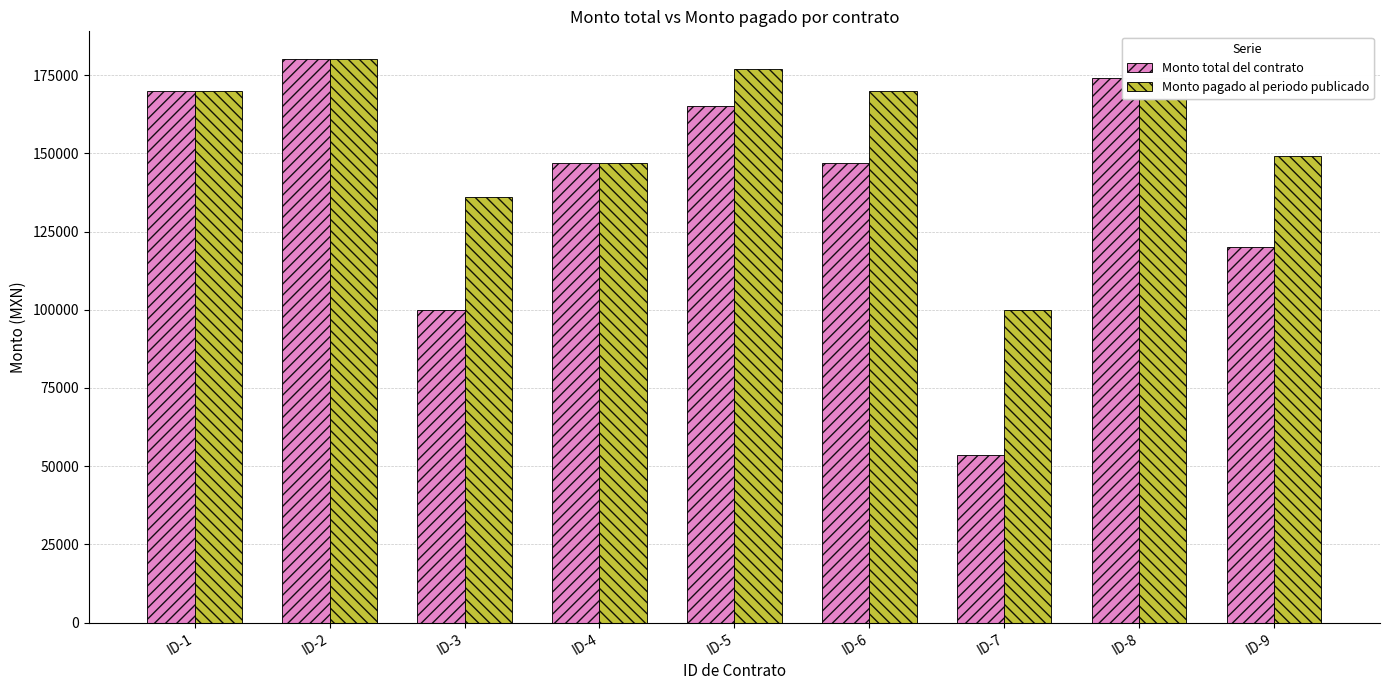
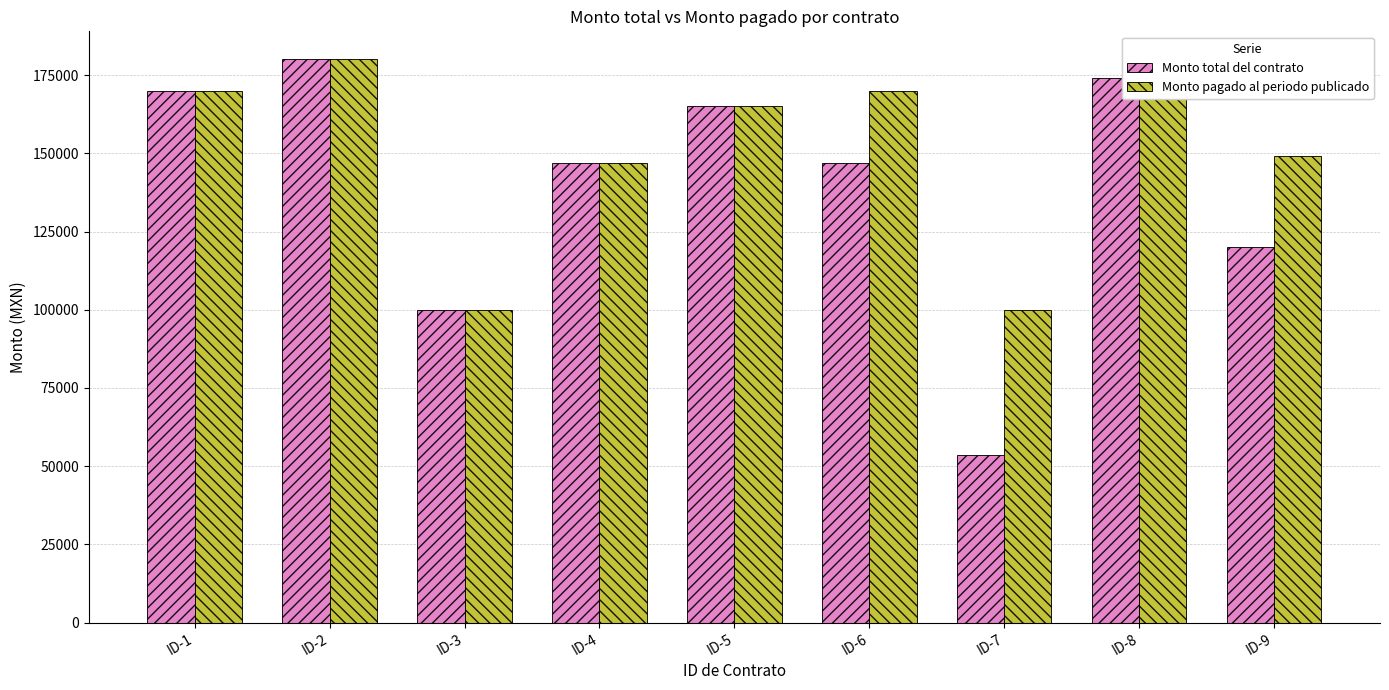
Monto pagado al periodo publicado, ID-3: 136000 -> 100000
Monto pagado al periodo publicado, ID-5: 177000 -> 165000
